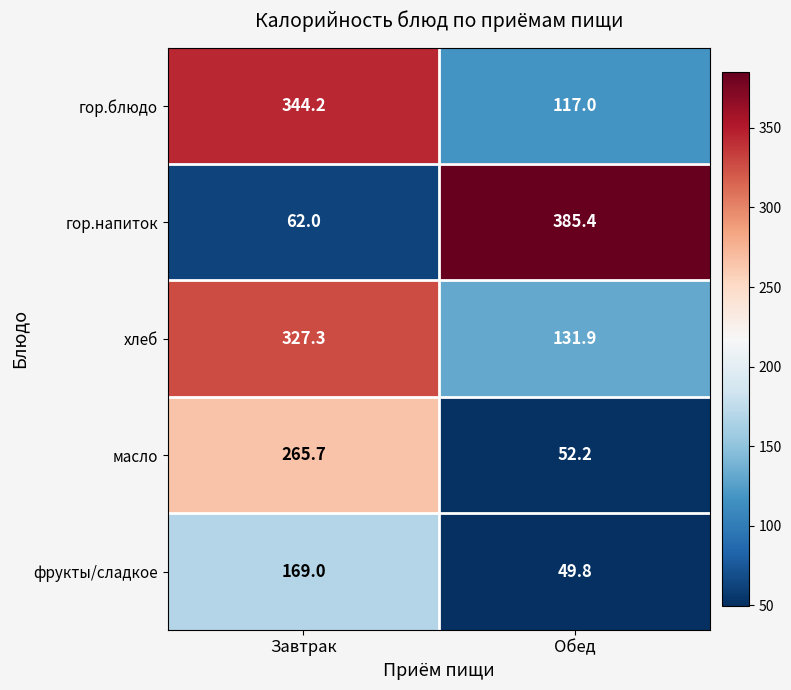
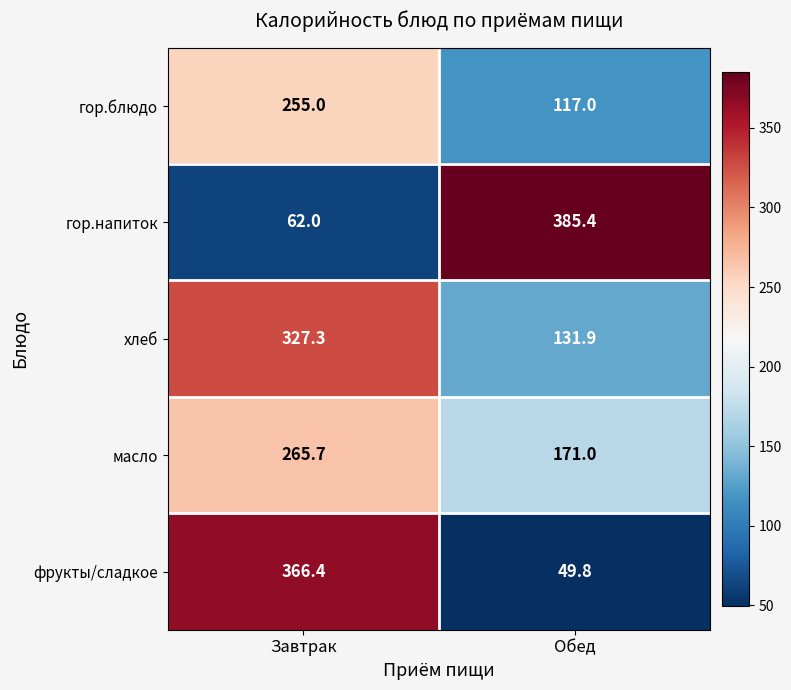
гор.блюдо, Завтрак: 344.2 -> 255.0
масло, Обед: 52.2 -> 171.0
фрукты/сладкое, Завтрак: 169.0 -> 366.4
